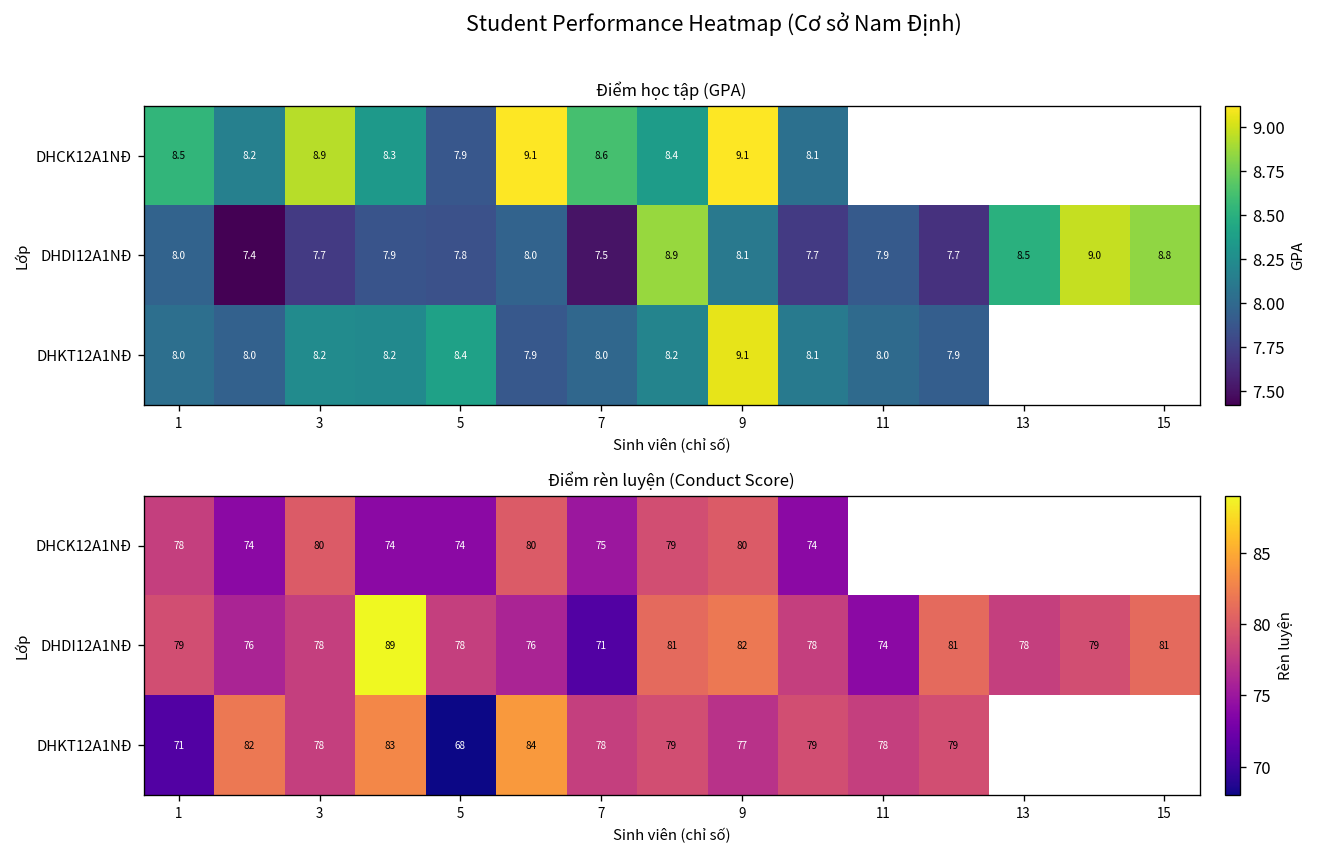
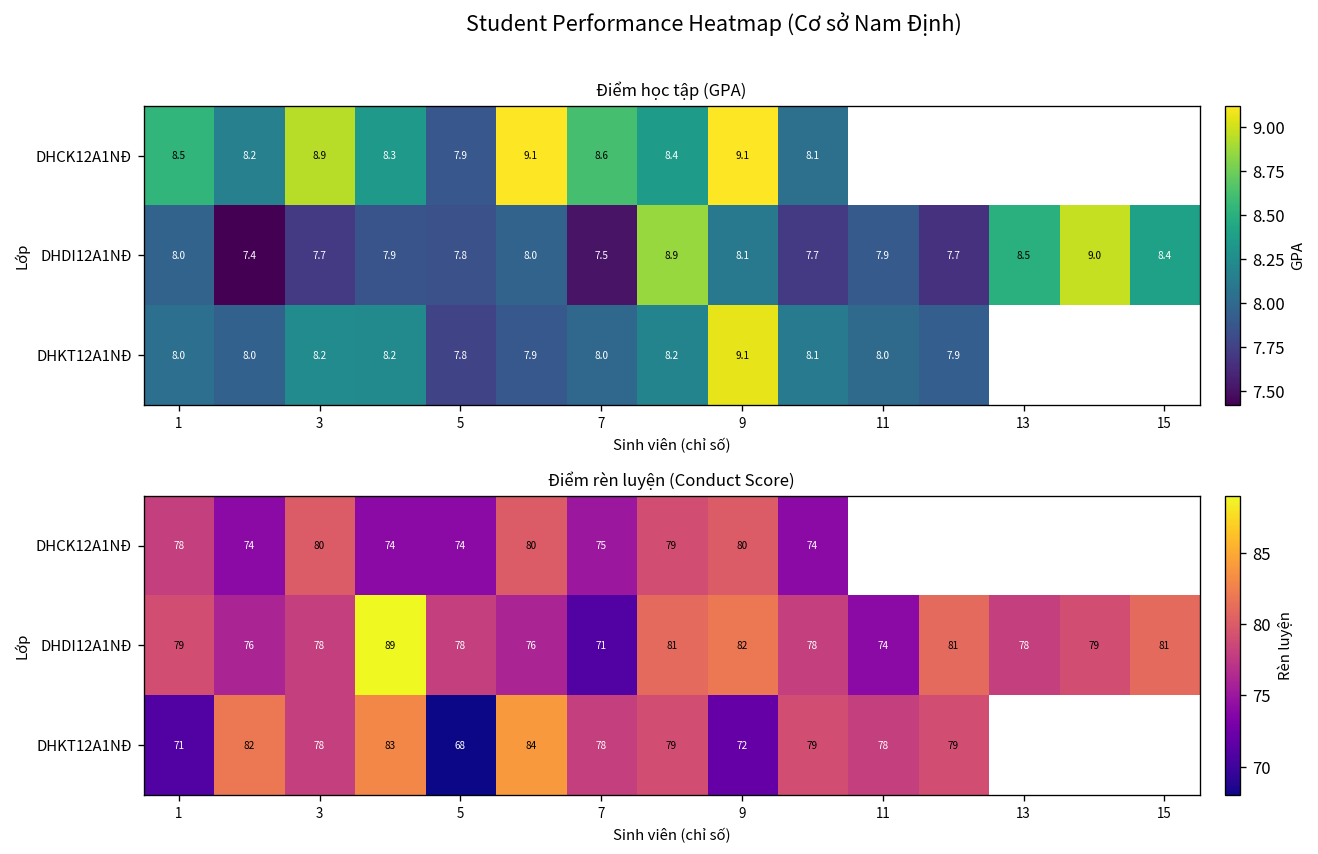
Điểm học tập (GPA), DHDI12A1NĐ, 15: 8.8 -> 8.4
Điểm học tập (GPA), DHKT12A1NĐ, 5: 8.4 -> 7.8
Điểm rèn luyện (Conduct Score), DHKT12A1NĐ, 9: 77 -> 72
